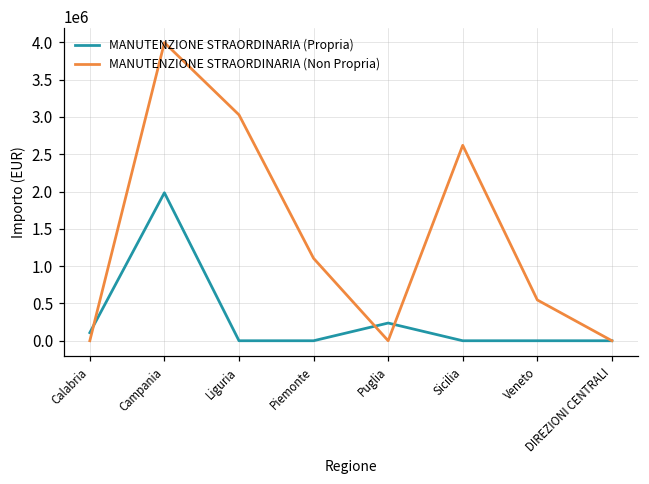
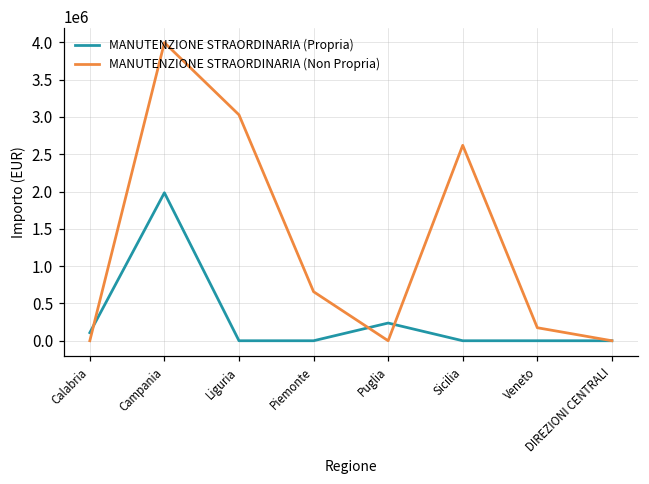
MANUTENZIONE STRAORDINARIA (Non Propria), Piemonte: 1100000 -> 700000
MANUTENZIONE STRAORDINARIA (Non Propria), Veneto: 500000 -> 200000
